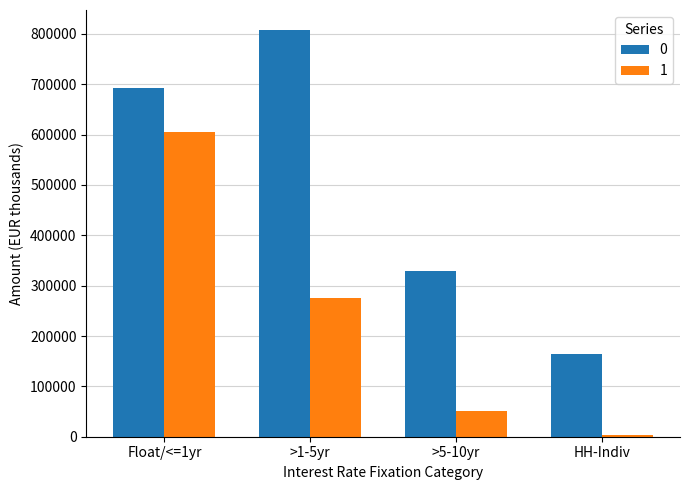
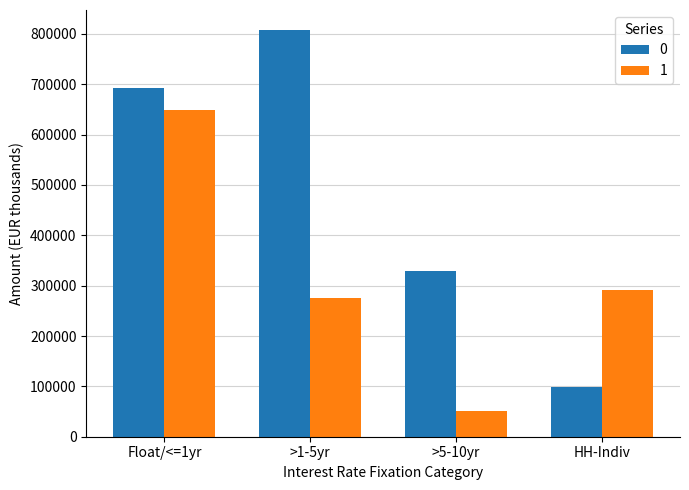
1, Float/<=1yr: 610000 -> 650000
0, HH-Indiv: 160000 -> 100000
1, HH-Indiv: 0 -> 290000
